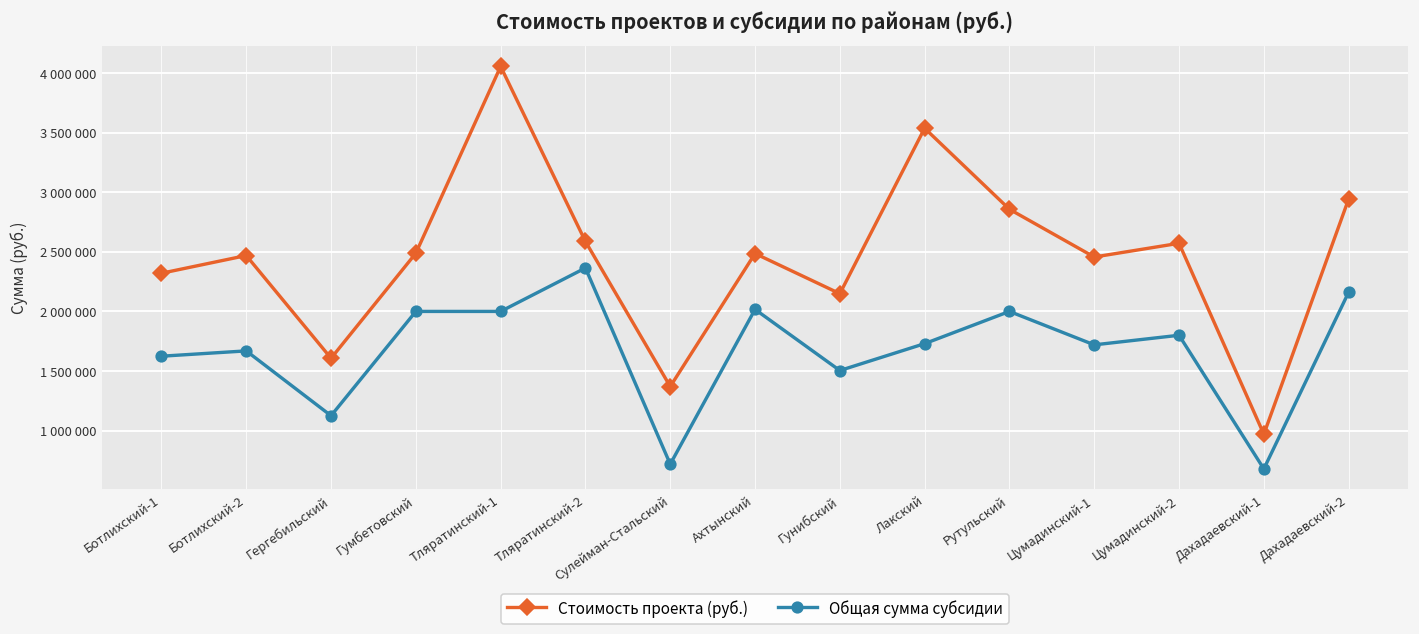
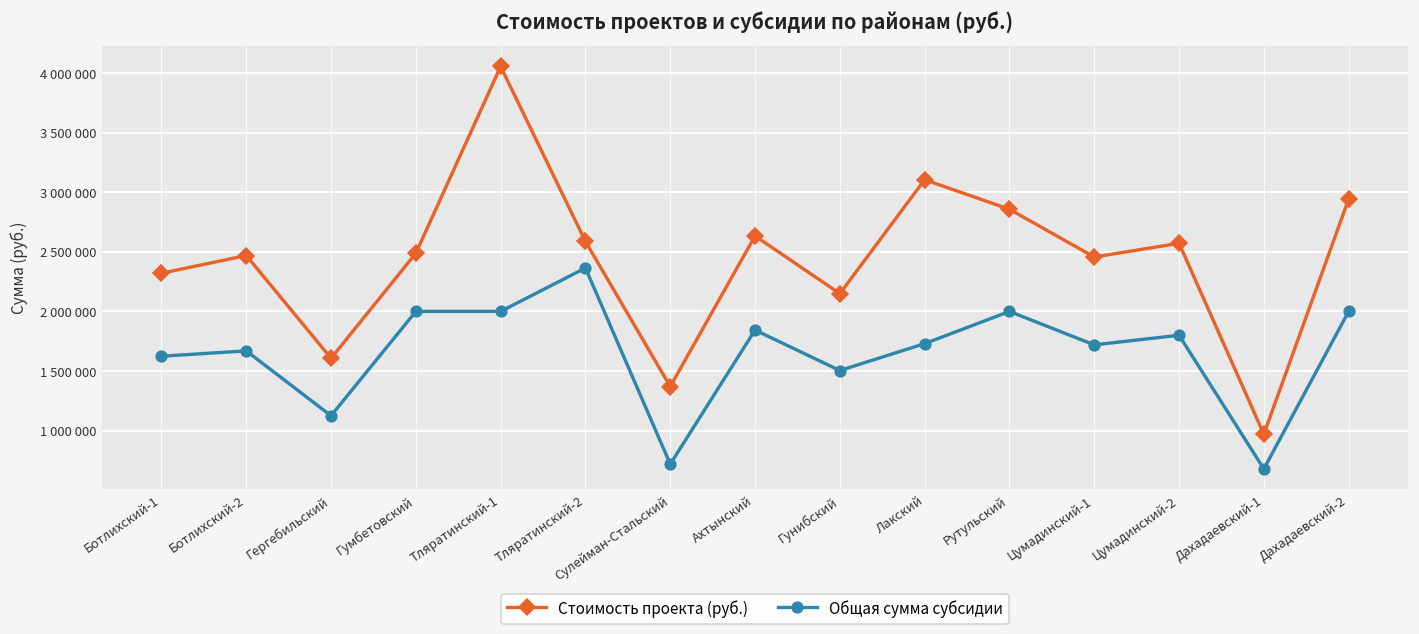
Стоимость проекта (руб.), Ахтынский: 2490000 -> 2630000
Общая сумма субсидии, Ахтынский: 2020000 -> 1840000
Стоимость проекта (руб.), Лакский: 3540000 -> 3100000
Общая сумма субсидии, Дахадаевский-2: 2160000 -> 2000000
